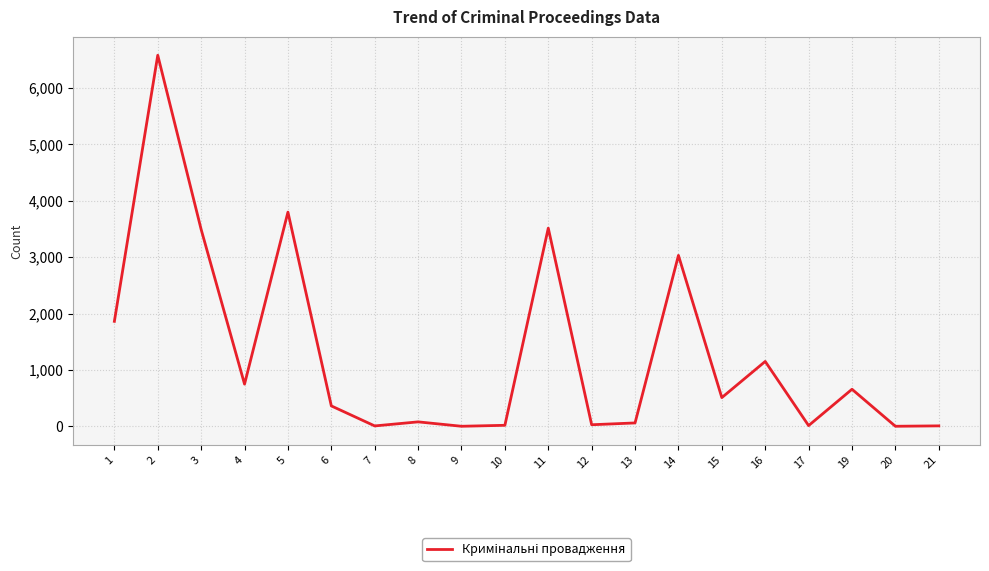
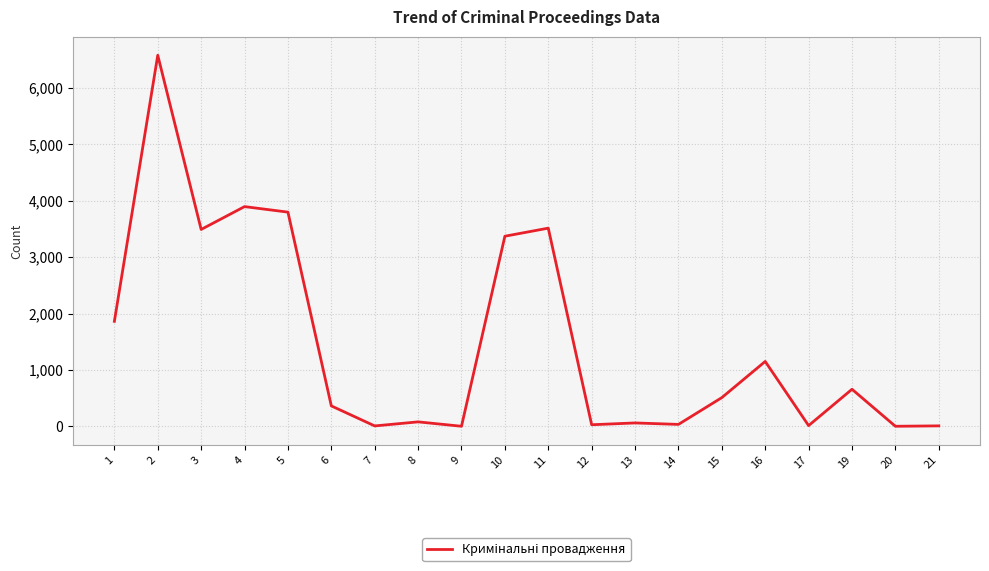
4: 700 -> 3,900
10: 0 -> 3,400
14: 3,000 -> 0
